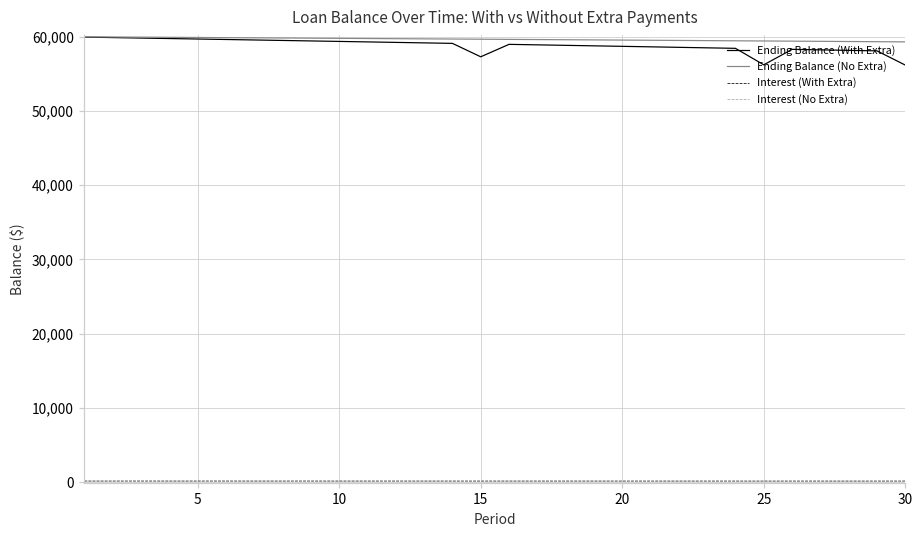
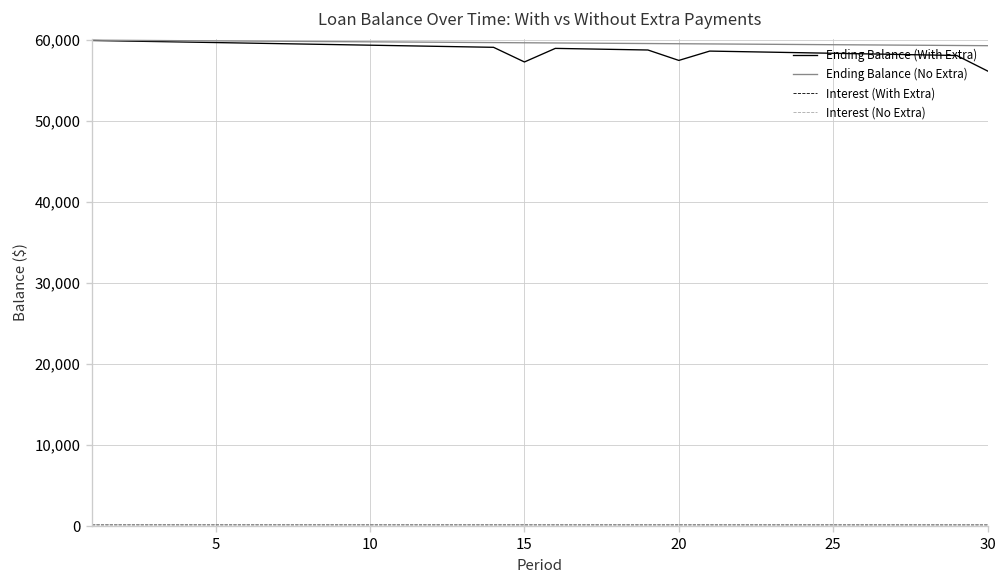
Ending Balance (With Extra), 20: 59,000 -> 57,000
Ending Balance (With Extra), 25: 56,000 -> 58,000
